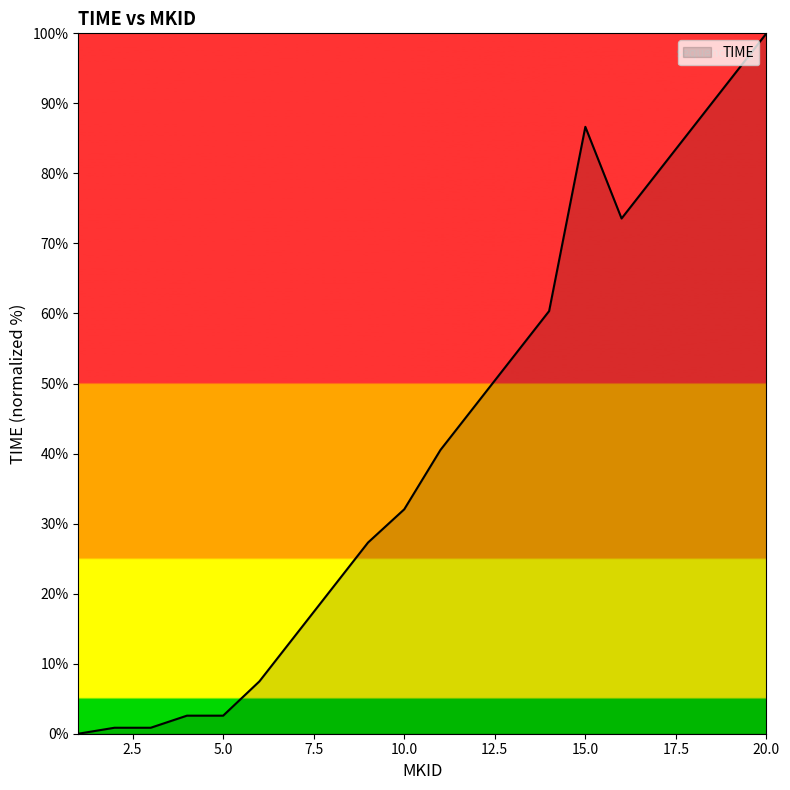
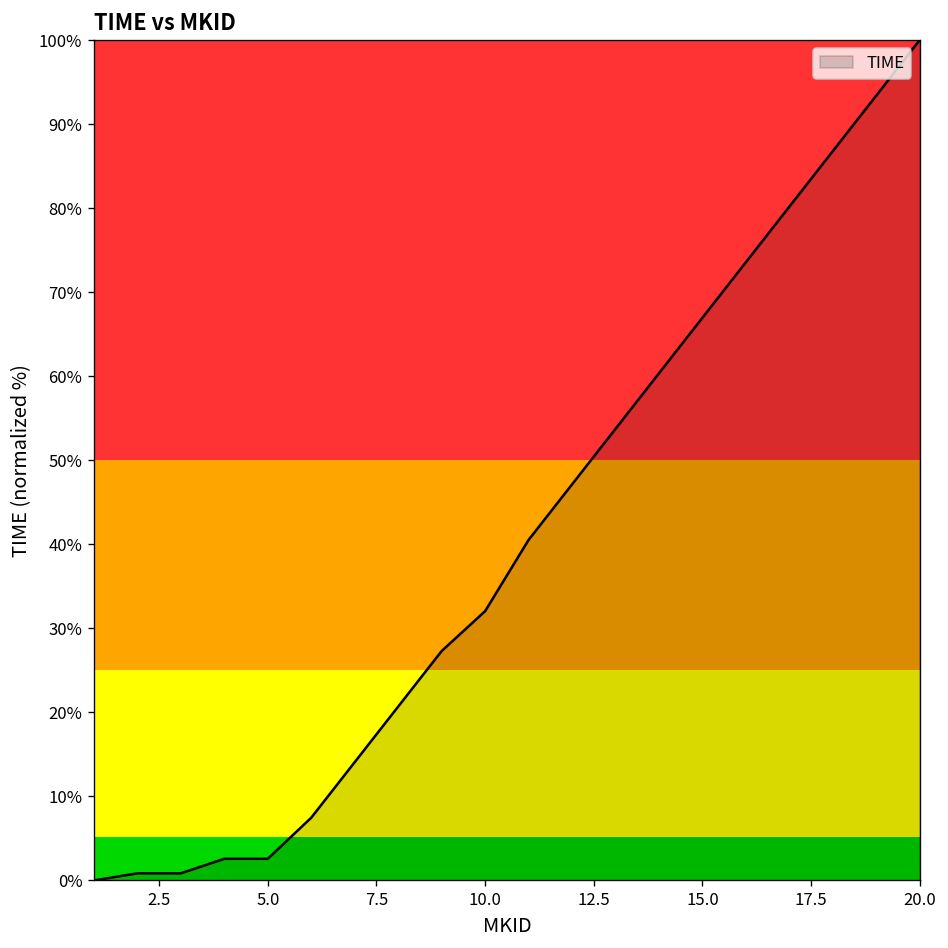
15.0: 87% -> 67%
